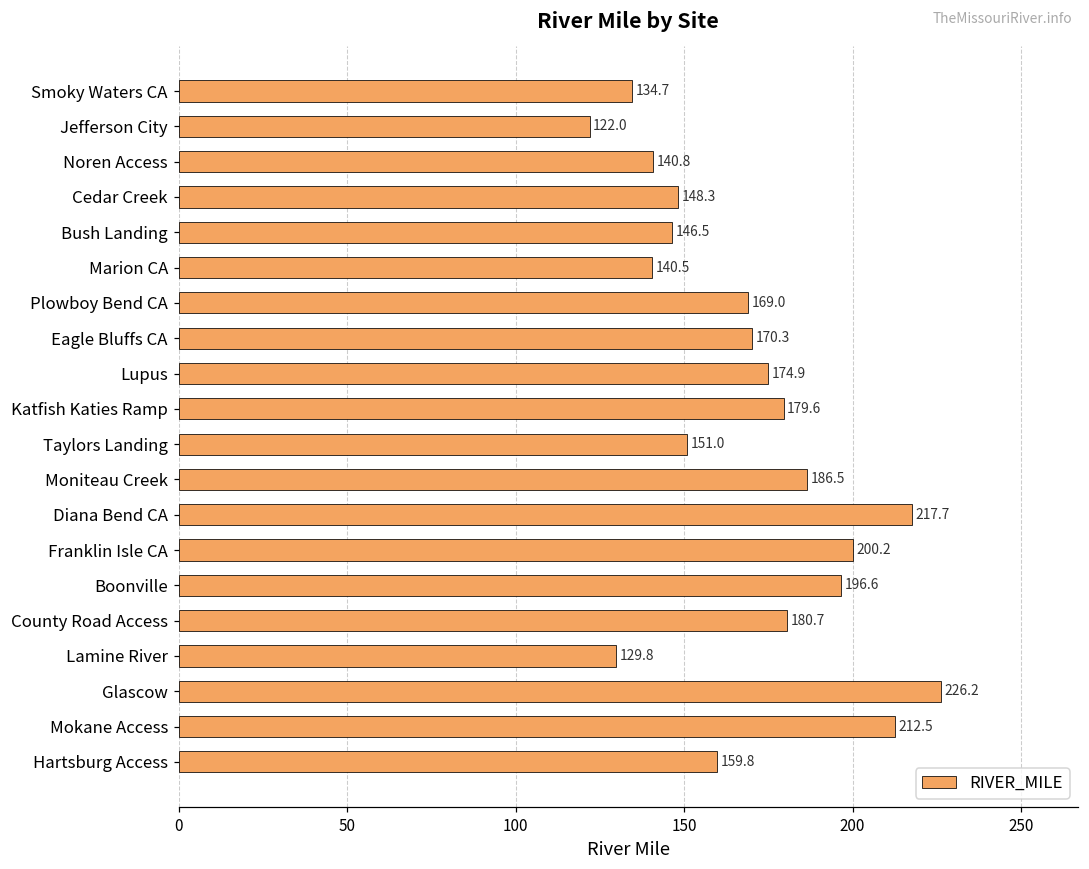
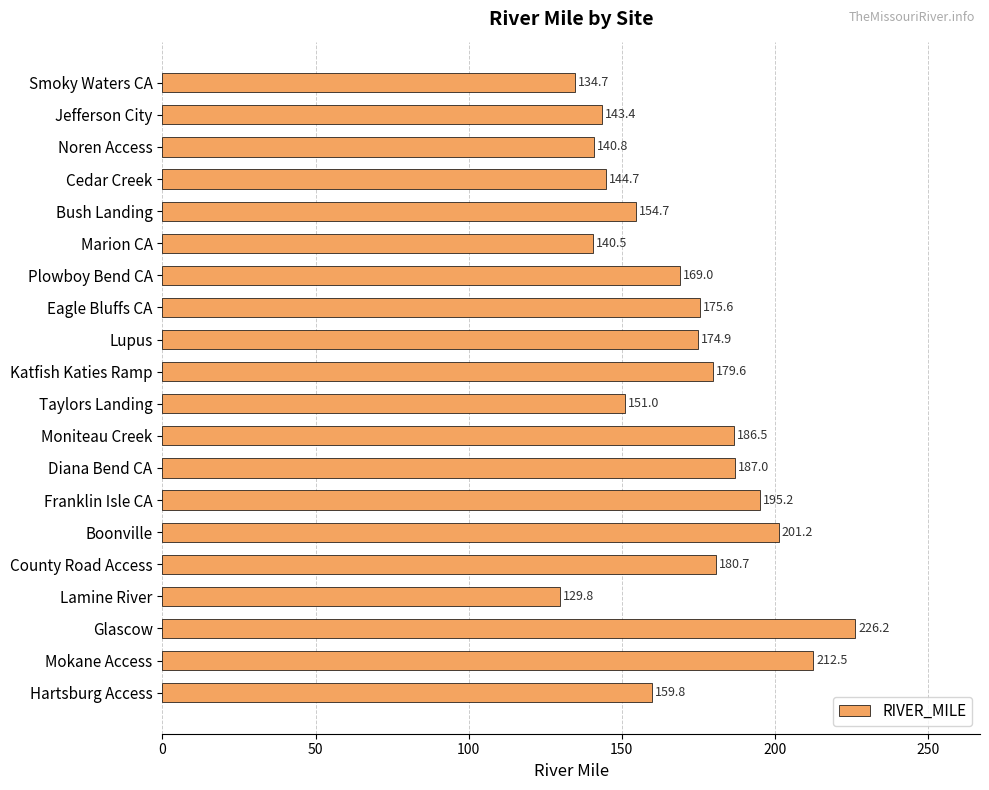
Jefferson City: 122.0 -> 143.4
Cedar Creek: 148.3 -> 144.7
Bush Landing: 146.5 -> 154.7
Eagle Bluffs CA: 170.3 -> 175.6
Diana Bend CA: 217.7 -> 187.0
Franklin Isle CA: 200.2 -> 195.2
Boonville: 196.6 -> 201.2
